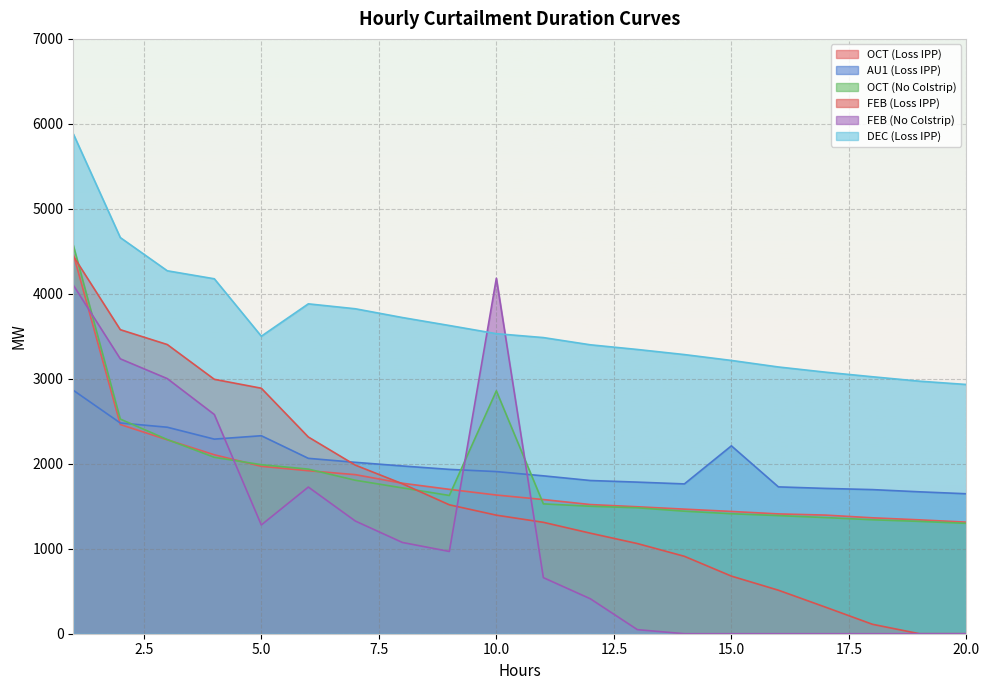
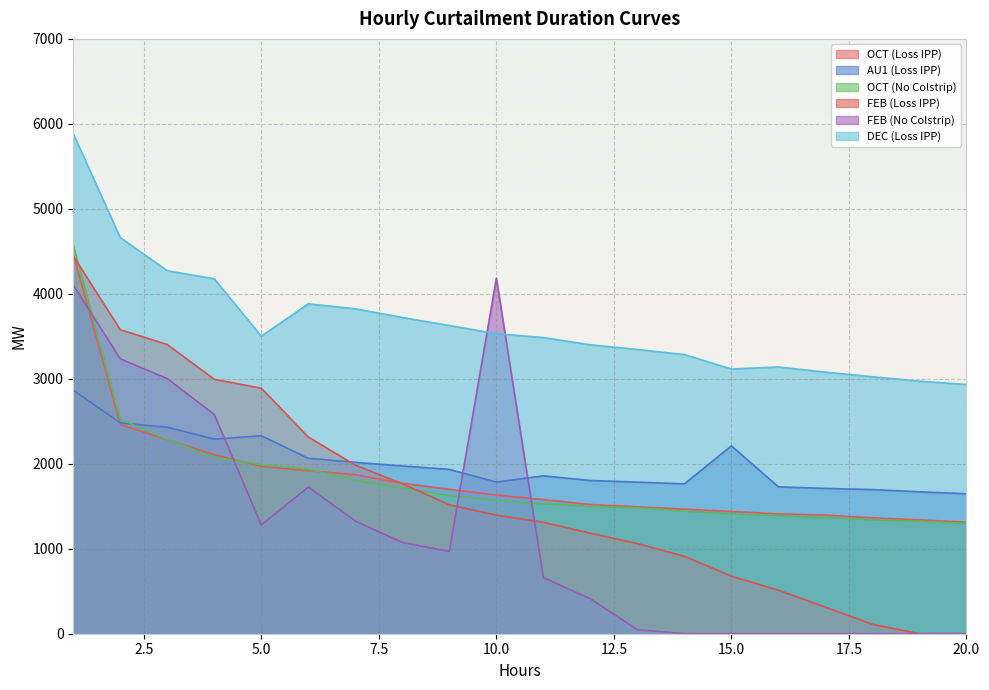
AU1 (Loss IPP), 10.0: 1900 -> 1800
OCT (No Colstrip), 10.0: 2900 -> 1600
DEC (Loss IPP), 15.0: 3200 -> 3100
